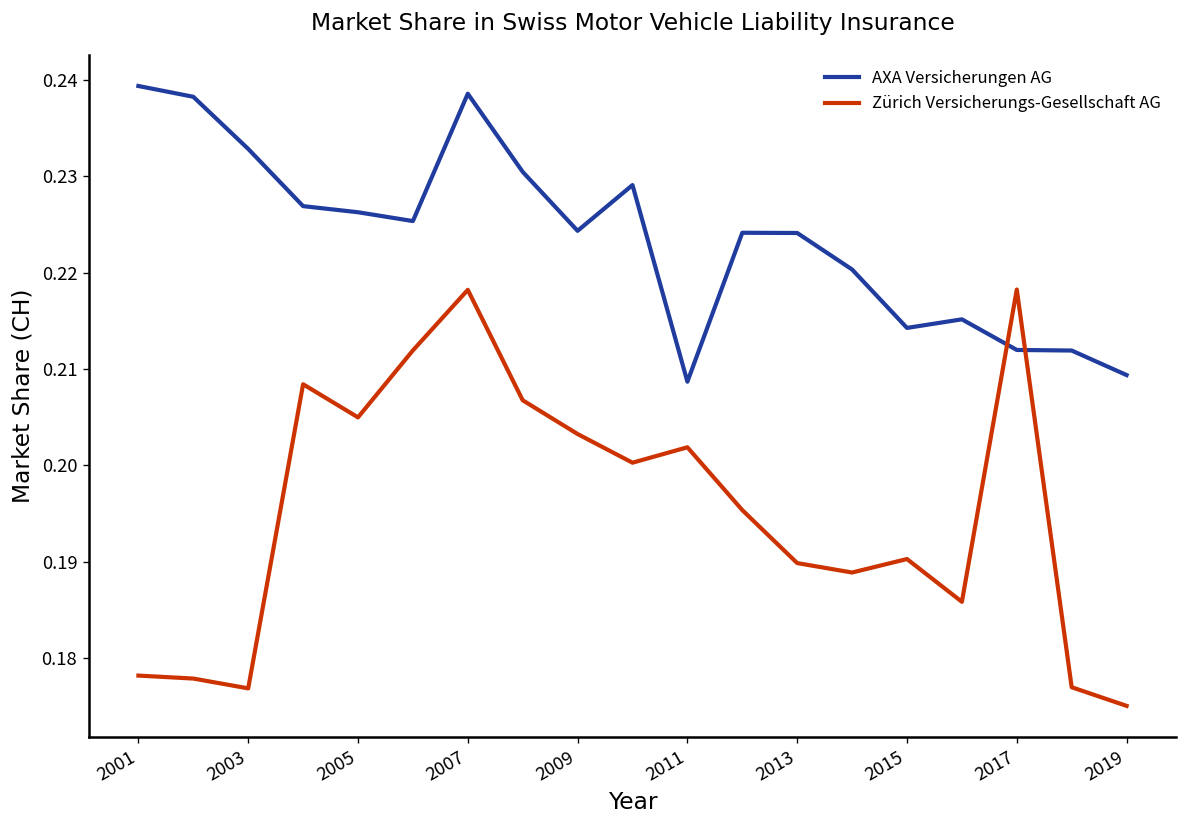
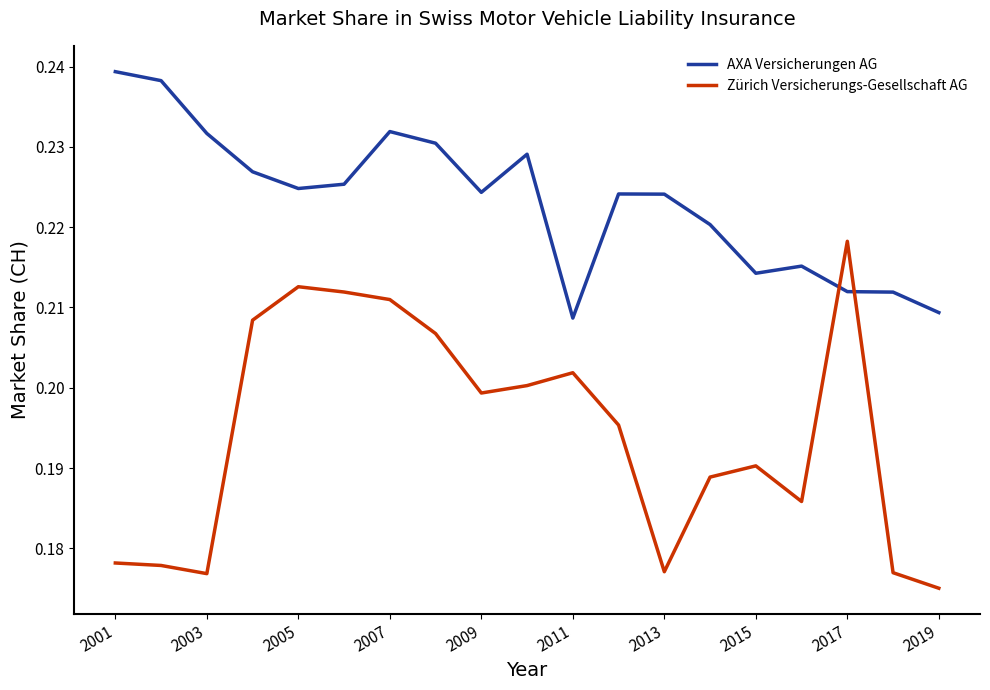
AXA Versicherungen AG, 2003: 0.233 -> 0.232
AXA Versicherungen AG, 2005: 0.226 -> 0.225
Zürich Versicherungs-Gesellschaft AG, 2005: 0.205 -> 0.213
AXA Versicherungen AG, 2007: 0.239 -> 0.232
Zürich Versicherungs-Gesellschaft AG, 2007: 0.218 -> 0.211
Zürich Versicherungs-Gesellschaft AG, 2009: 0.203 -> 0.199
Zürich Versicherungs-Gesellschaft AG, 2013: 0.190 -> 0.177
